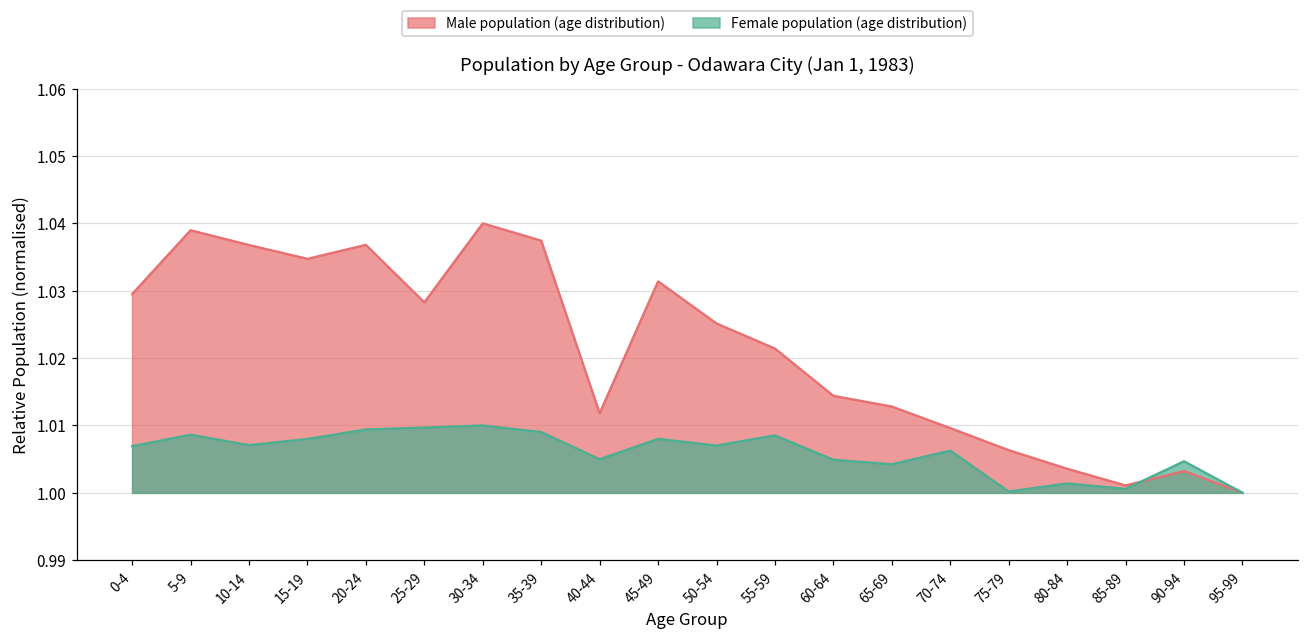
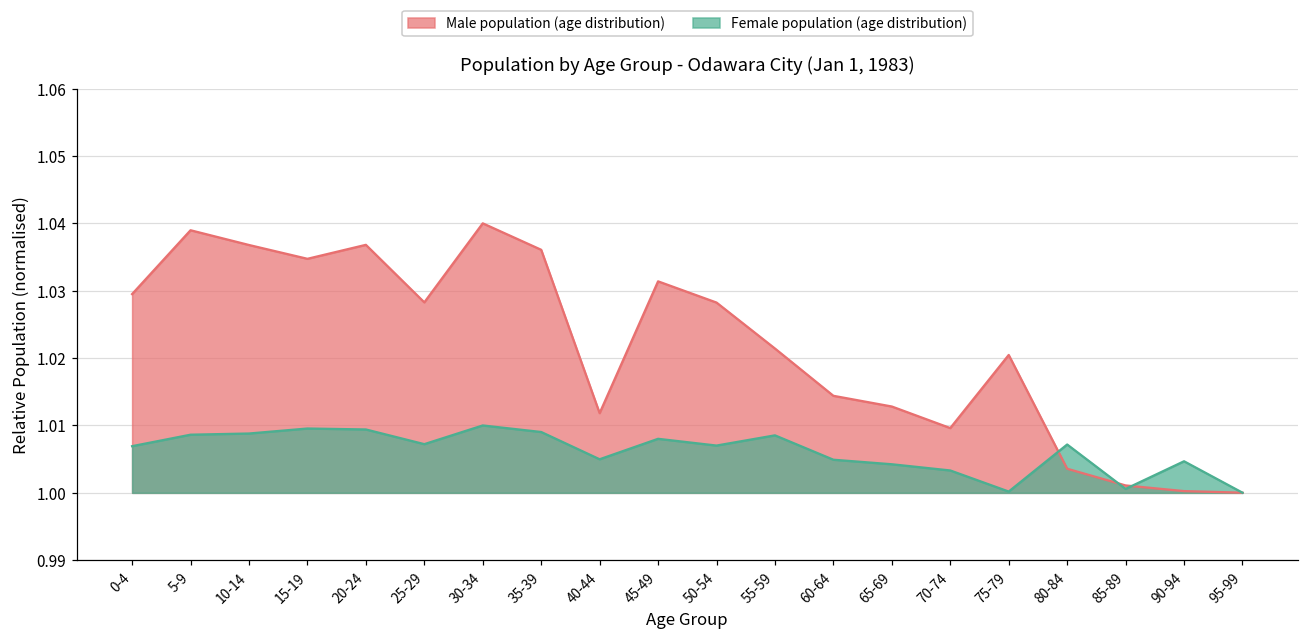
Female population (age distribution), 10-14: 1.007 -> 1.009
Female population (age distribution), 15-19: 1.008 -> 1.010
Female population (age distribution), 25-29: 1.010 -> 1.007
Male population (age distribution), 35-39: 1.037 -> 1.036
Male population (age distribution), 50-54: 1.025 -> 1.028
Female population (age distribution), 70-74: 1.006 -> 1.003
Male population (age distribution), 75-79: 1.006 -> 1.020
Female population (age distribution), 80-84: 1.001 -> 1.007
Male population (age distribution), 90-94: 1.003 -> 1.000
